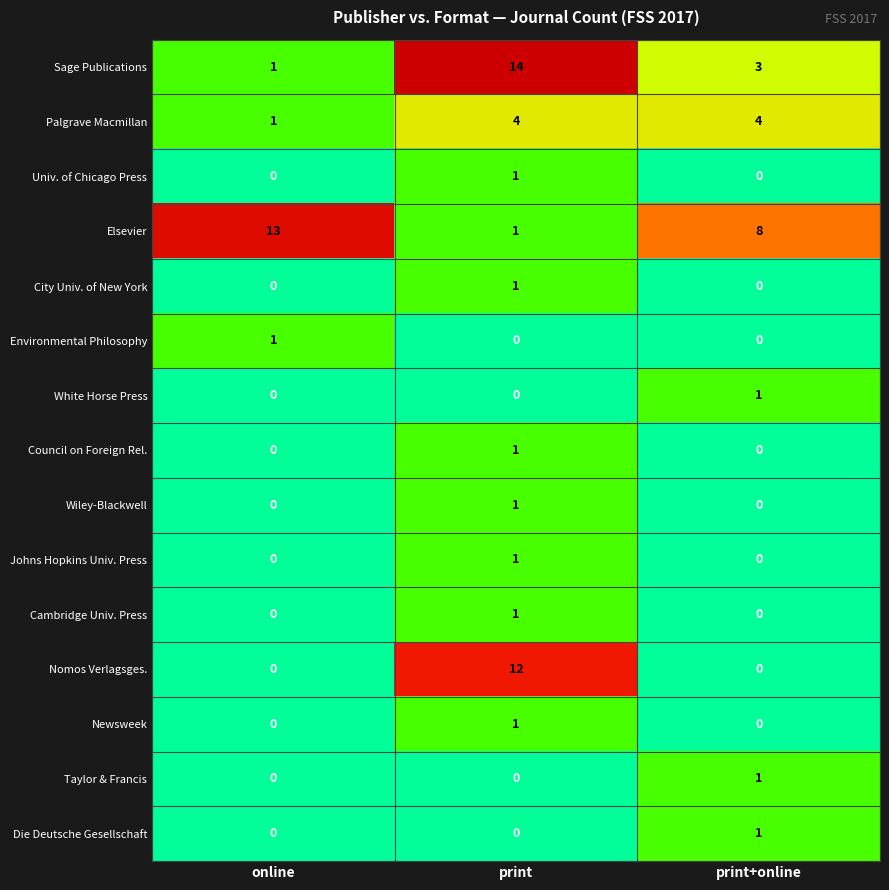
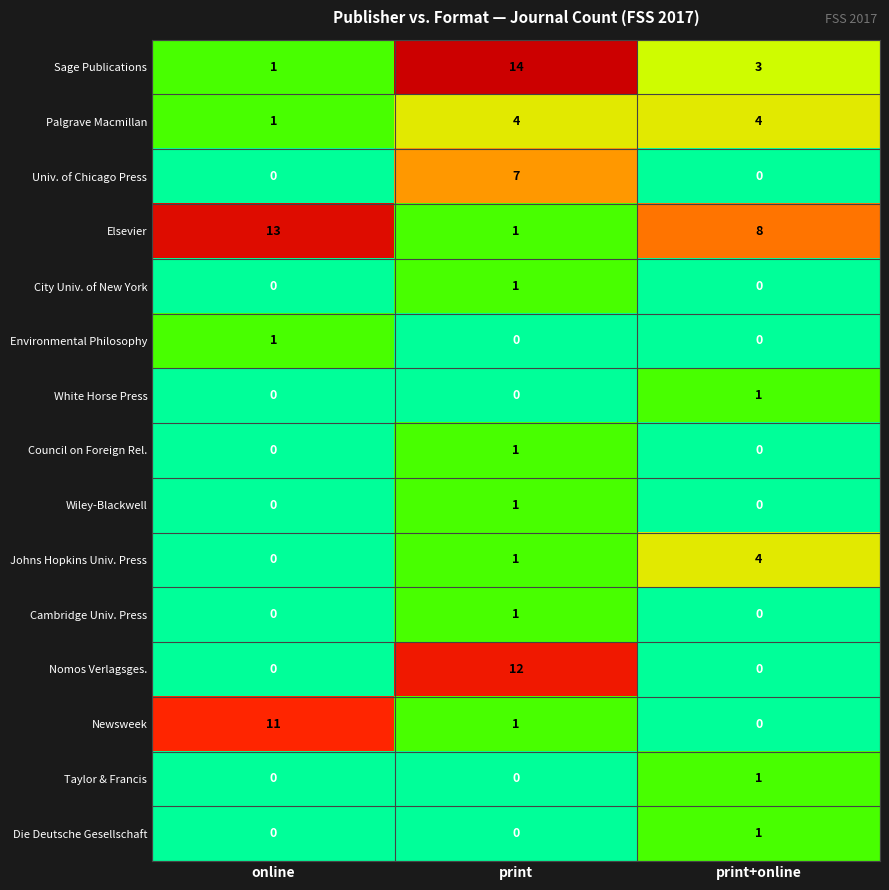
Univ. of Chicago Press, print: 1 -> 7
Johns Hopkins Univ. Press, print+online: 0 -> 4
Newsweek, online: 0 -> 11
